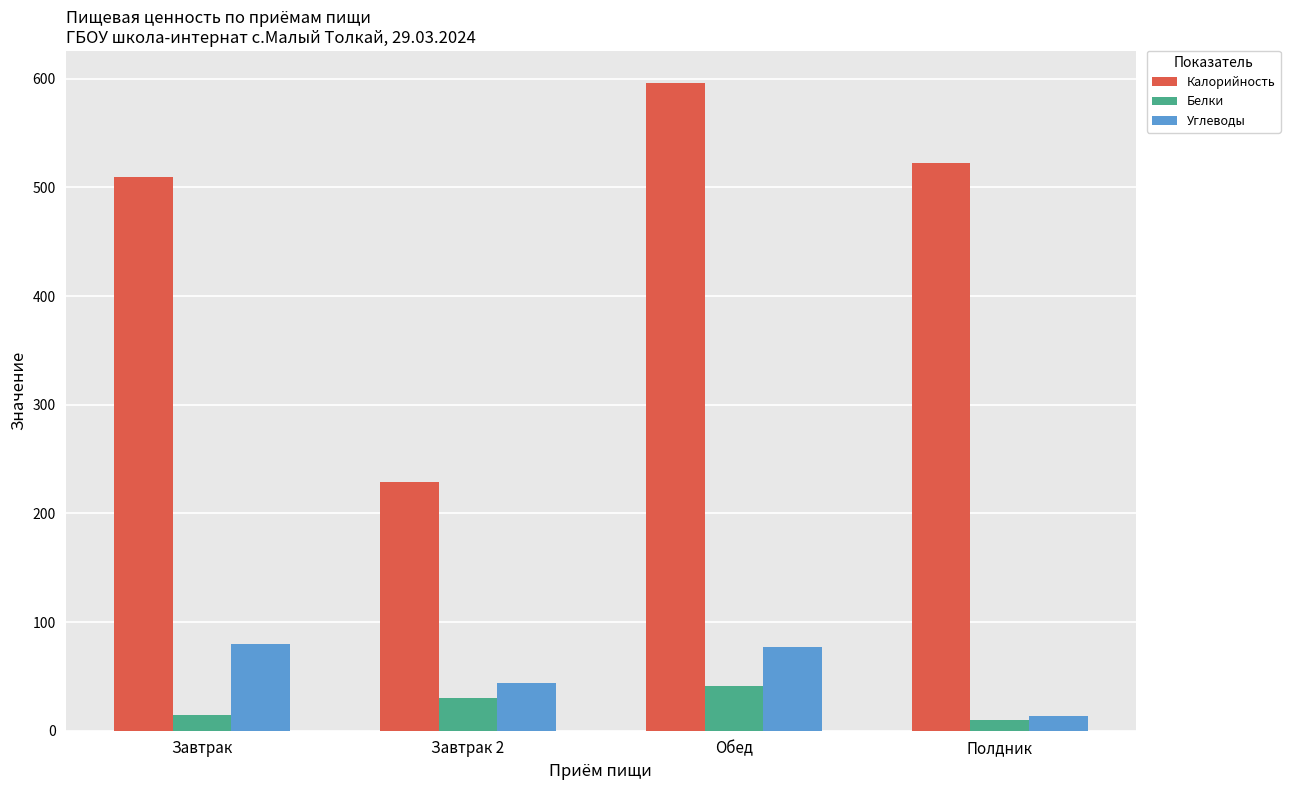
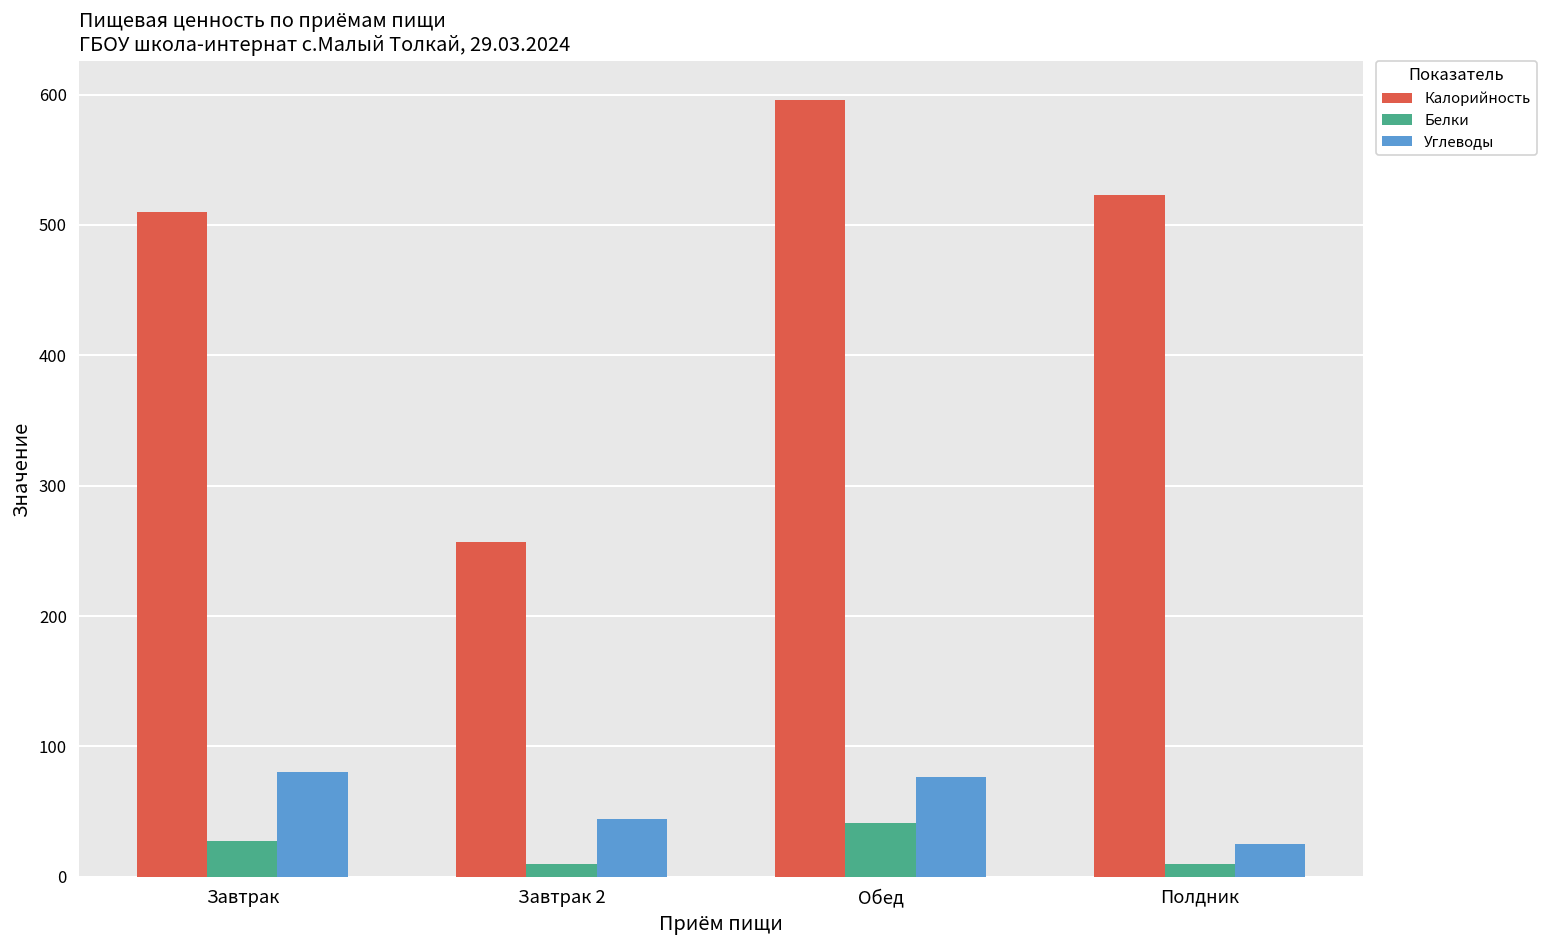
Белки, Завтрак: 14 -> 28
Калорийность, Завтрак 2: 229 -> 257
Белки, Завтрак 2: 30 -> 10
Углеводы, Полдник: 14 -> 26
